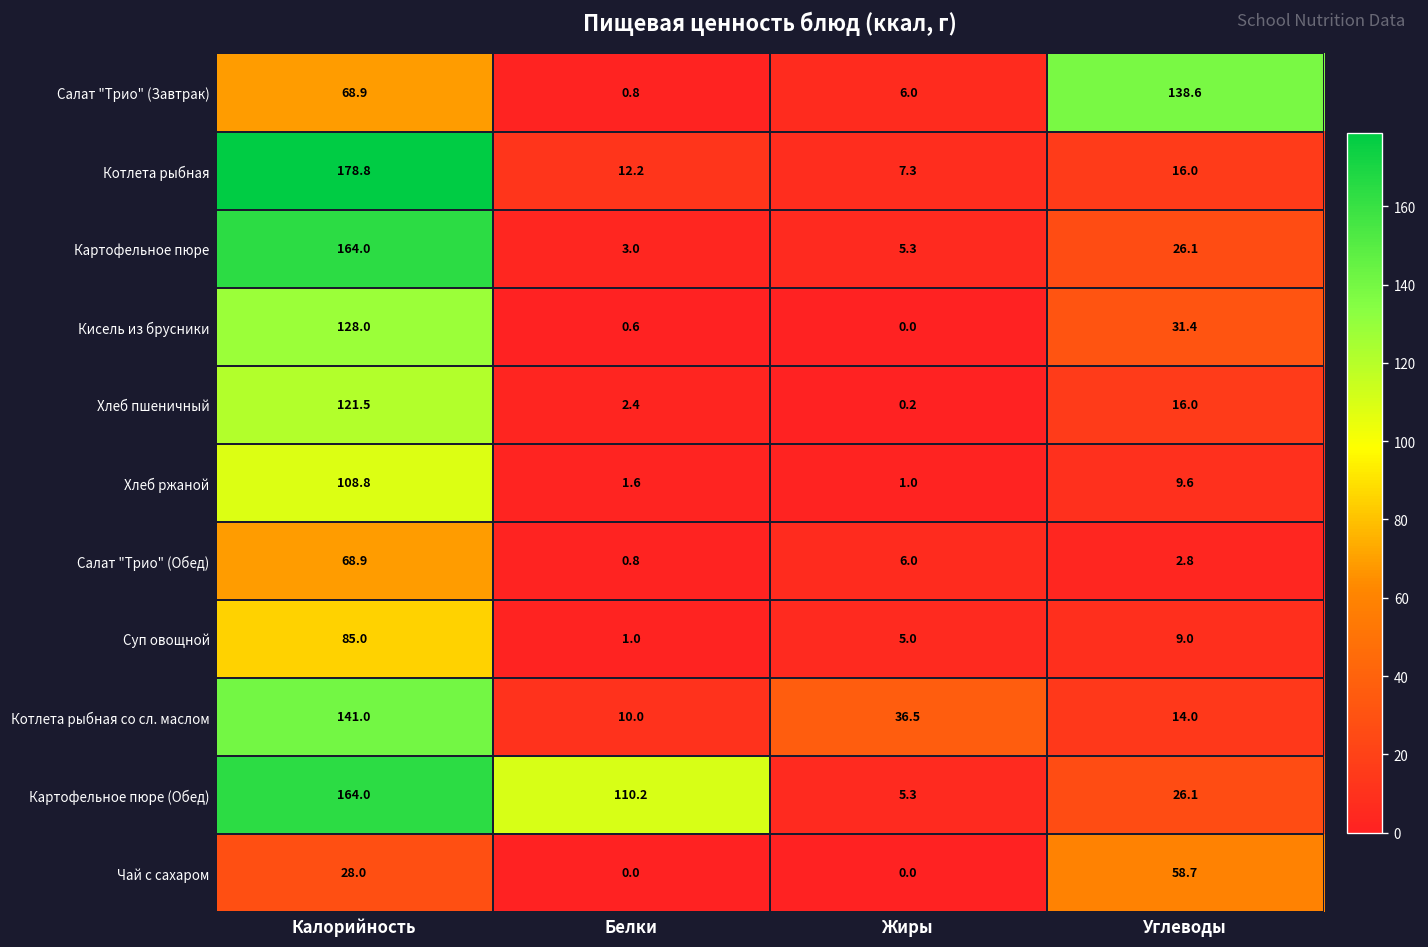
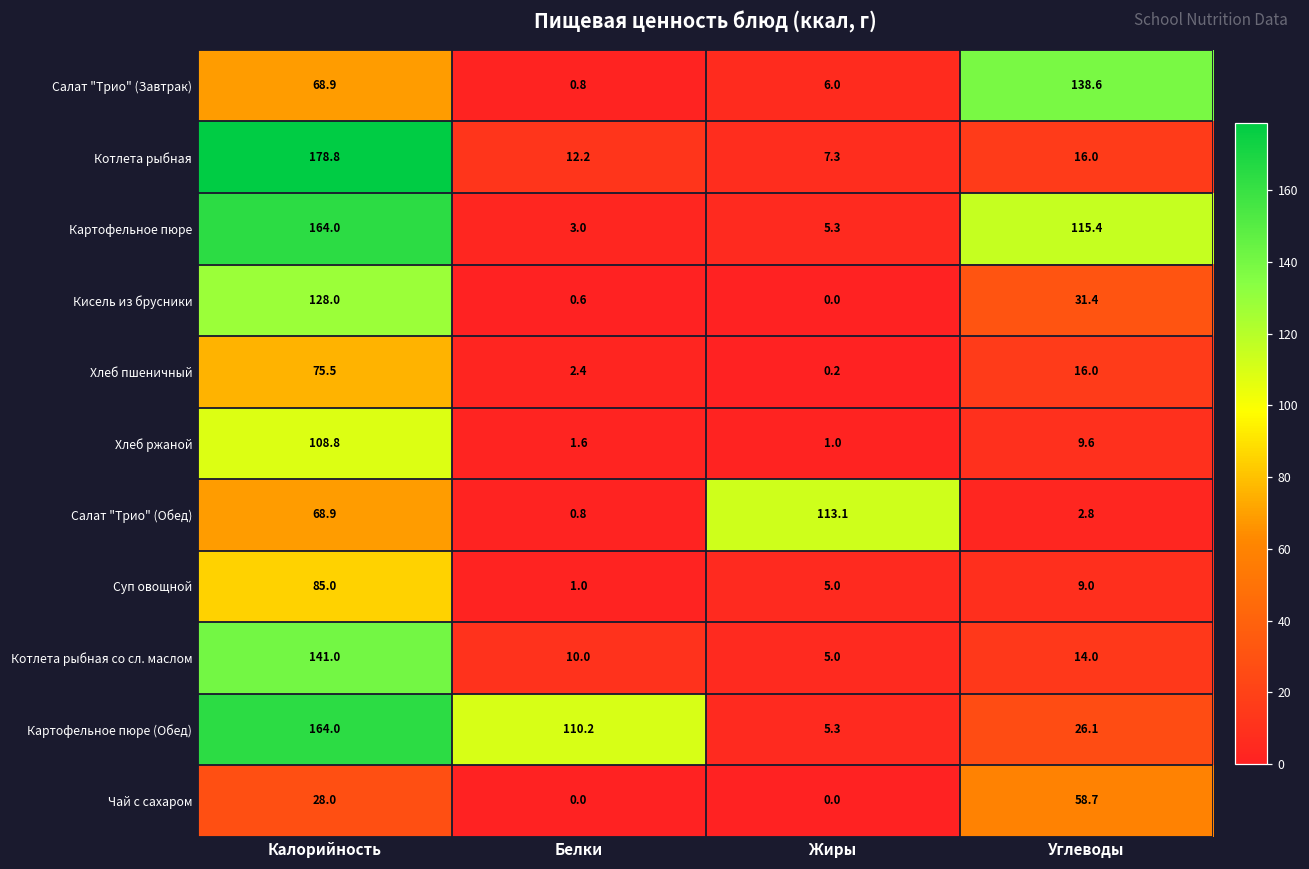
Картофельное пюре, Углеводы: 26.1 -> 115.4
Хлеб пшеничный, Калорийность: 121.5 -> 75.5
Салат "Трио" (Обед), Жиры: 6.0 -> 113.1
Котлета рыбная со сл. маслом, Жиры: 36.5 -> 5.0
